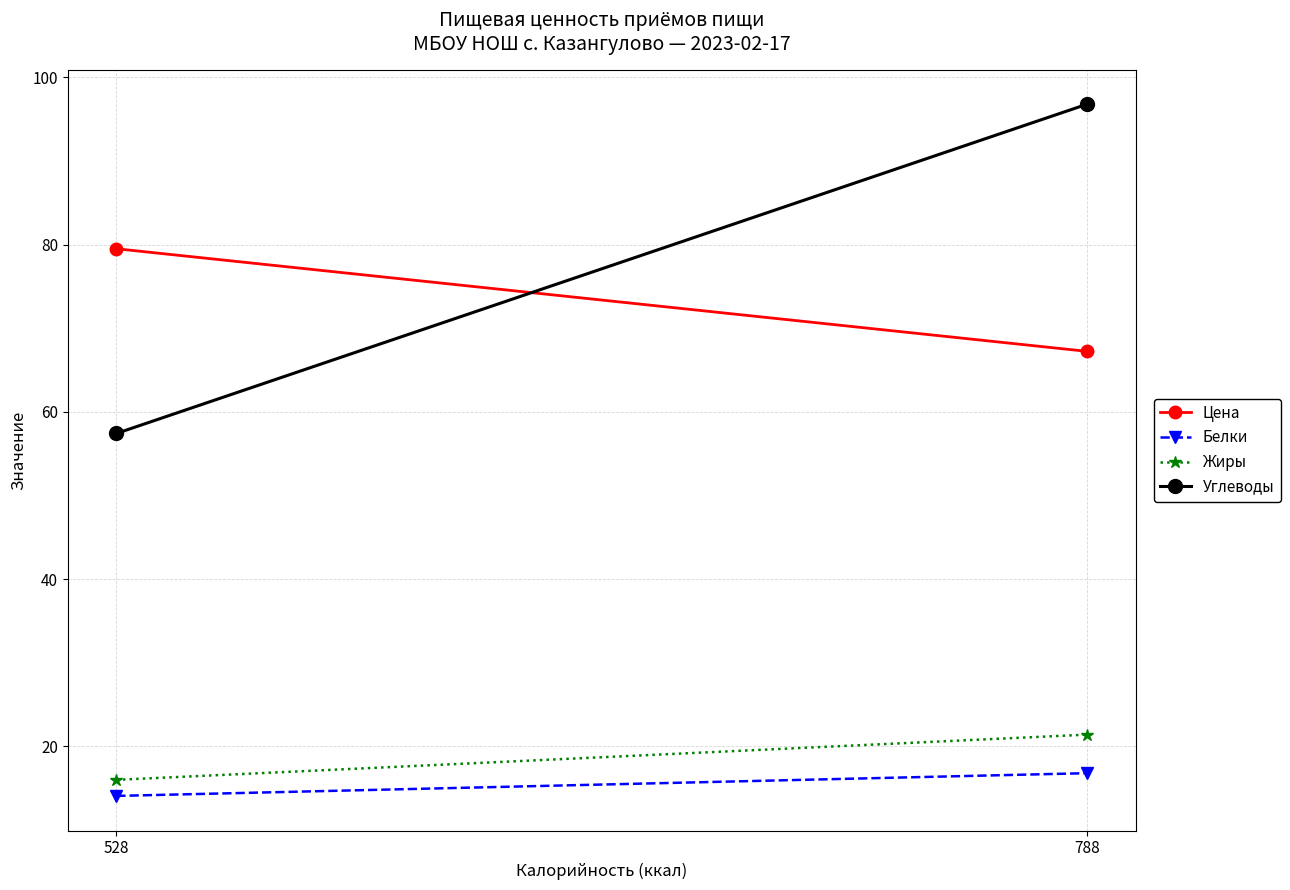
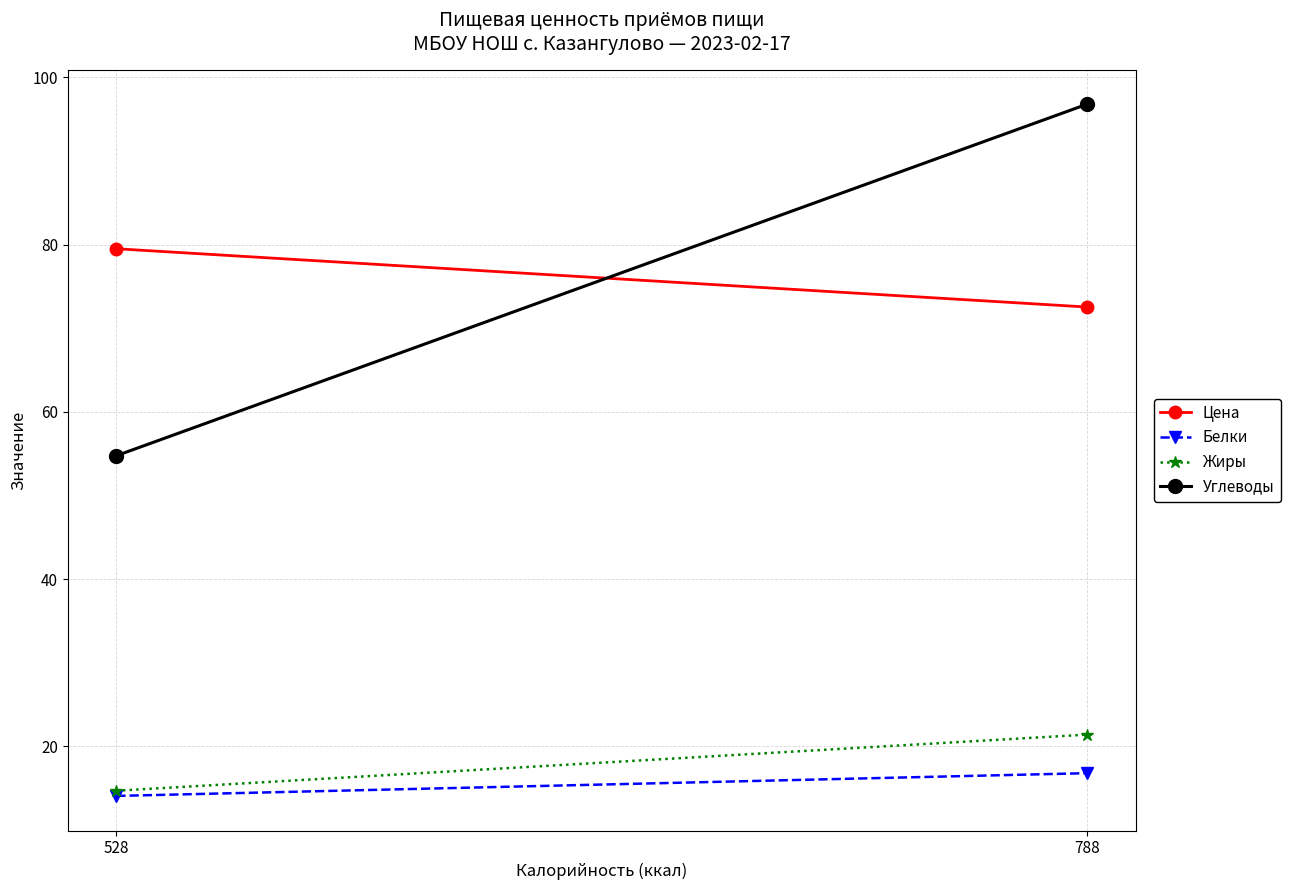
Жиры, 528: 16 -> 15
Углеводы, 528: 57 -> 55
Цена, 788: 67 -> 73
